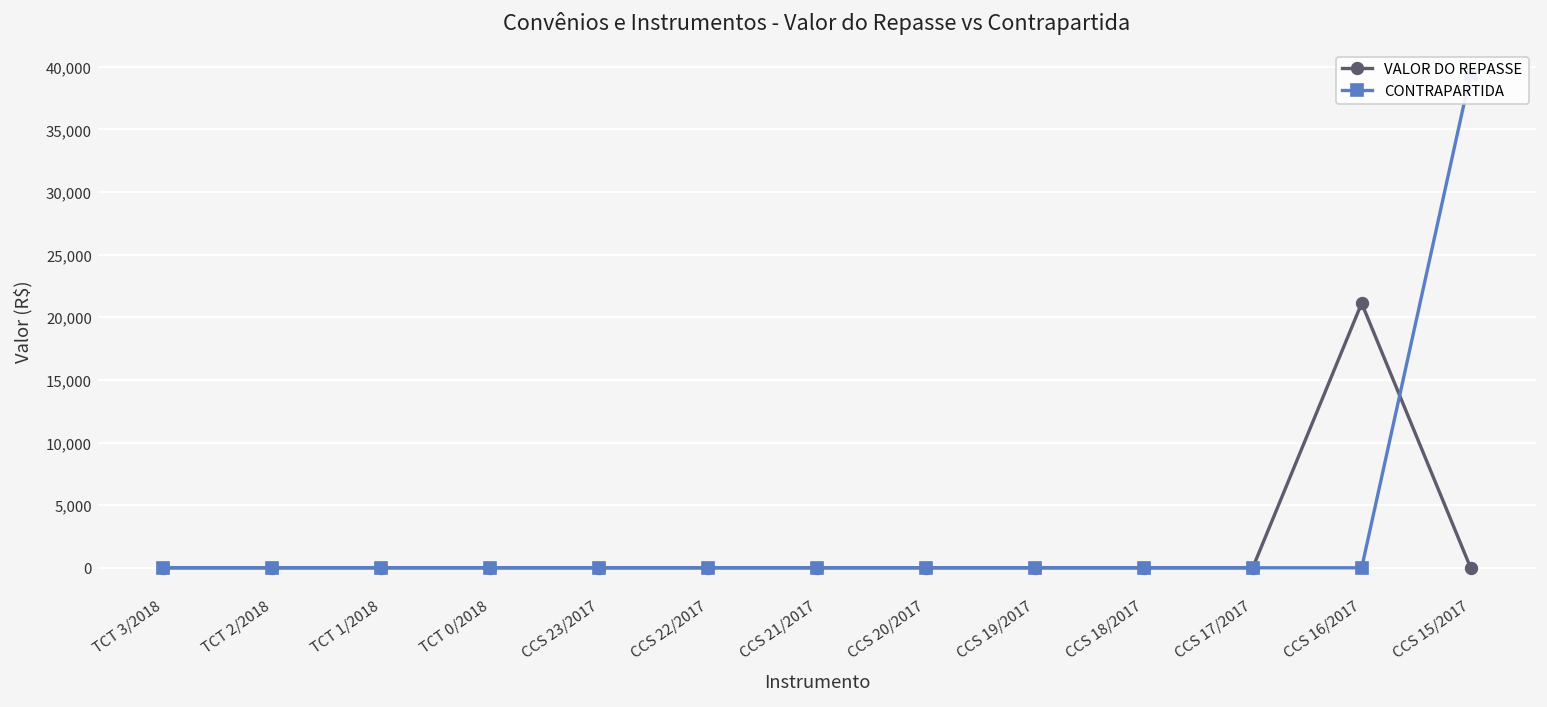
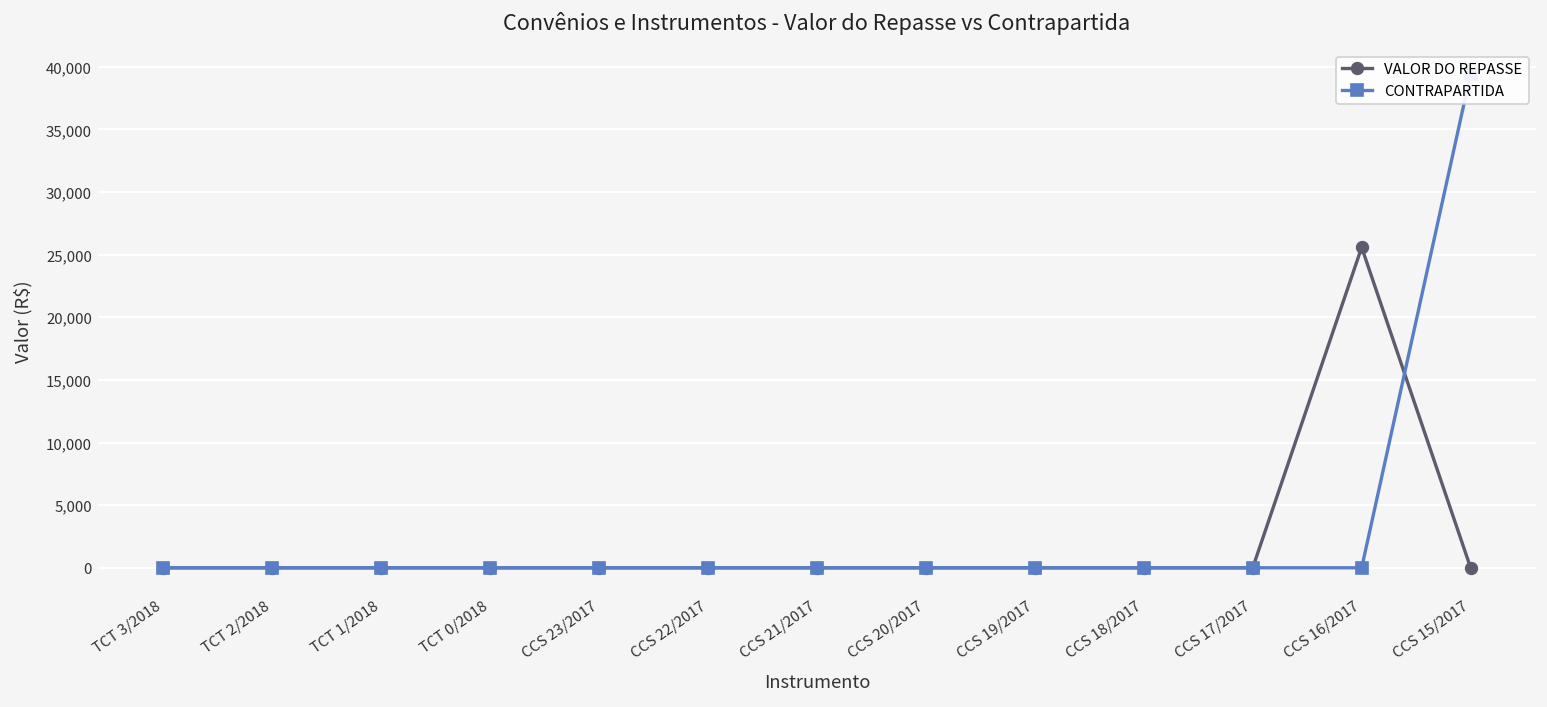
VALOR DO REPASSE, CCS 16/2017: 21,100 -> 25,600
